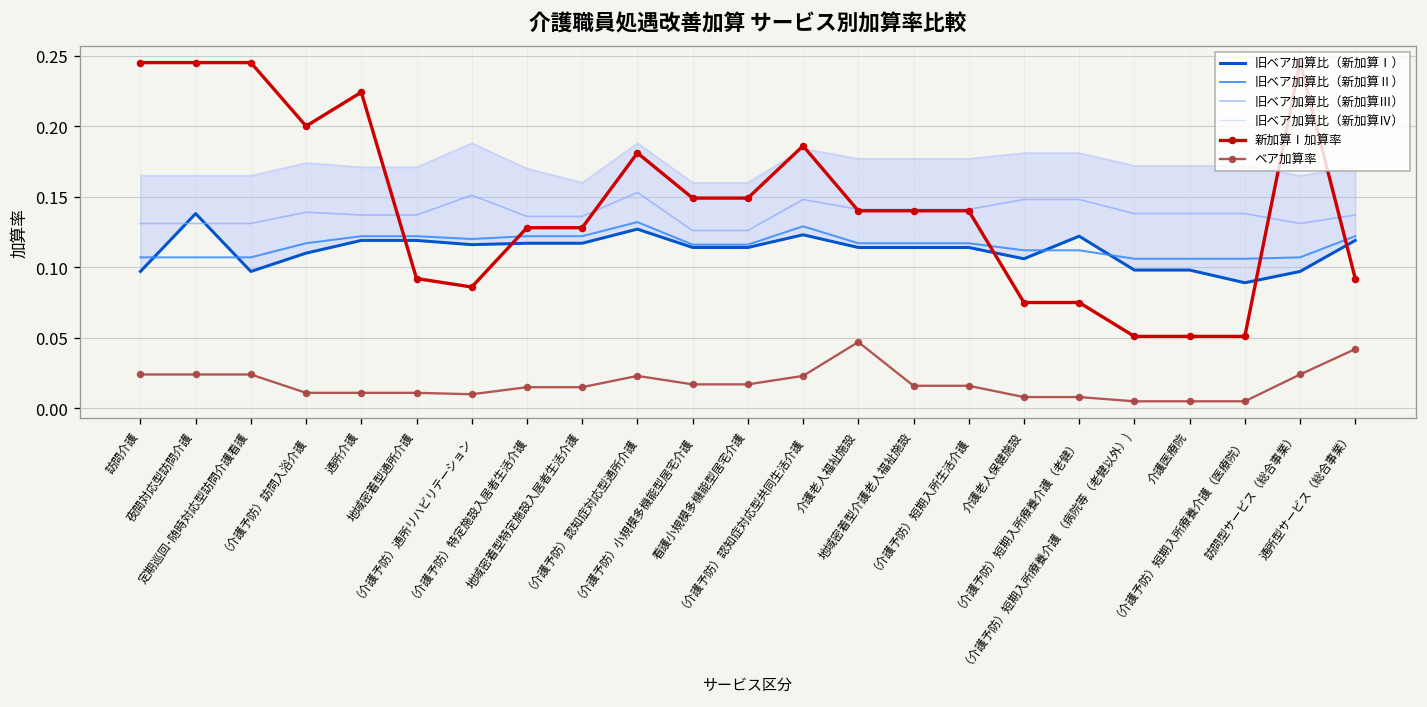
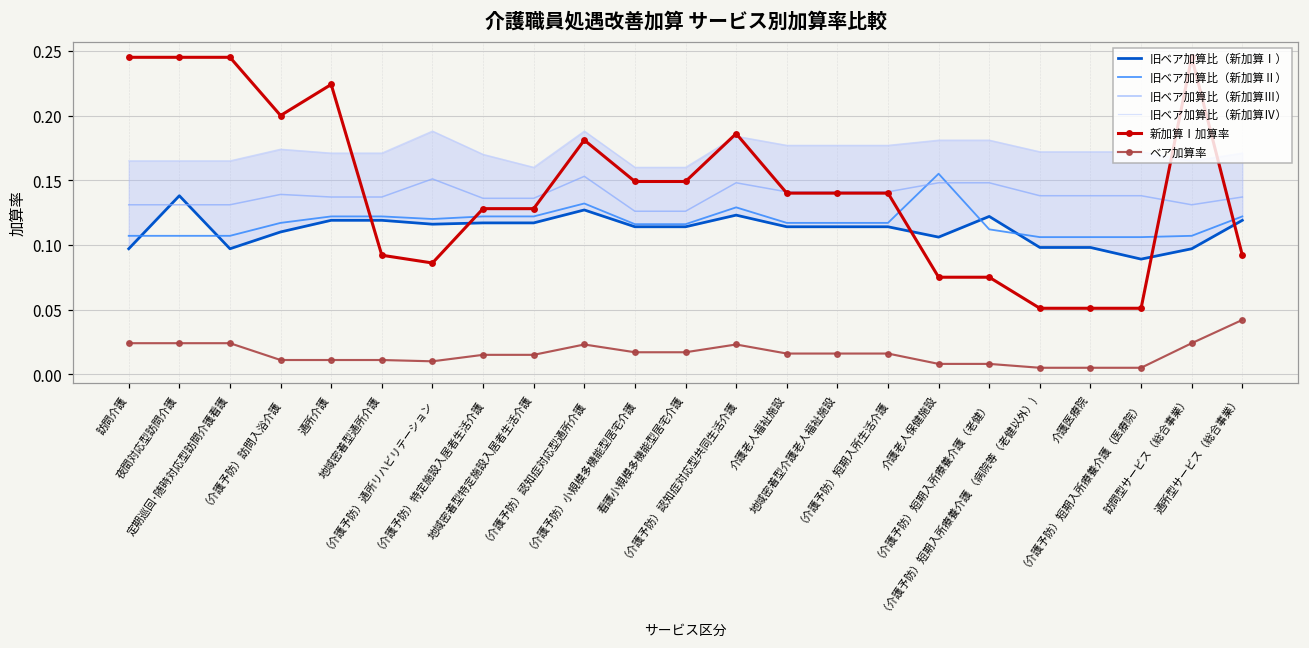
ベア加算率, 介護老人福祉施設: 0.047 -> 0.016
旧ベア加算比（新加算Ⅱ）, 介護老人保健施設: 0.112 -> 0.155
